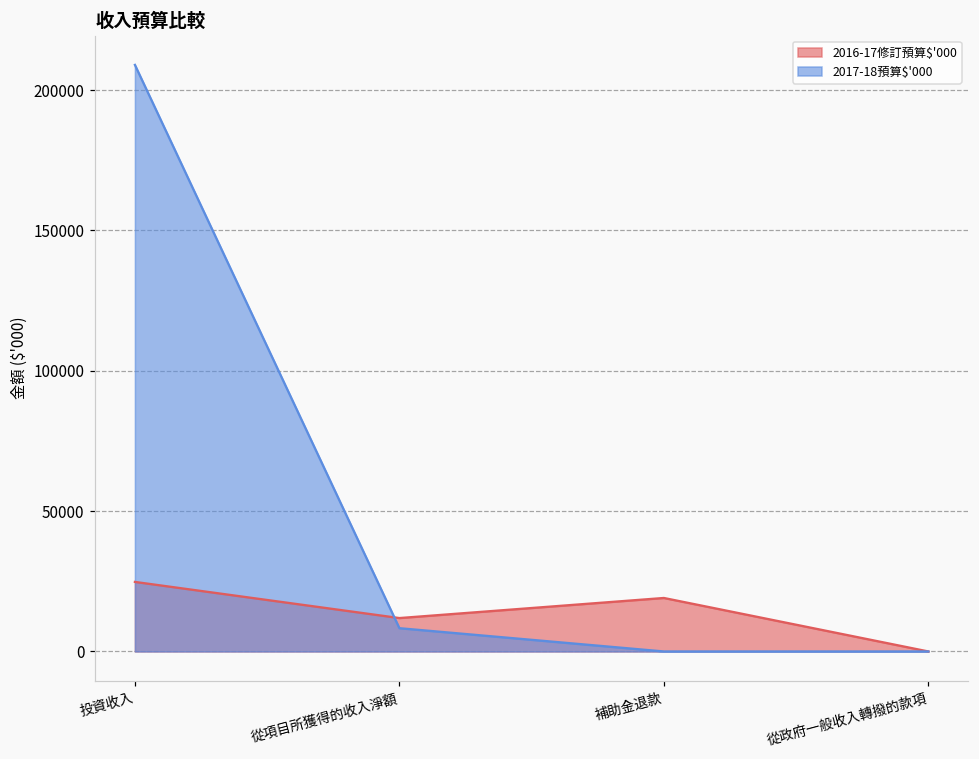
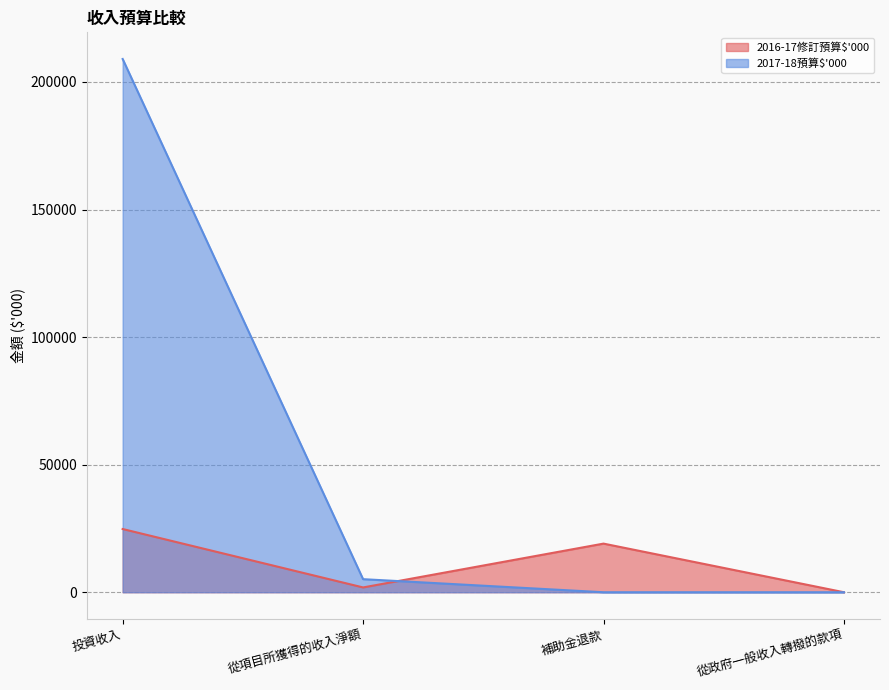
2016-17修訂預算$'000, 從項目所獲得的收入淨額: 12000 -> 2000
2017-18預算$'000, 從項目所獲得的收入淨額: 8000 -> 5000
